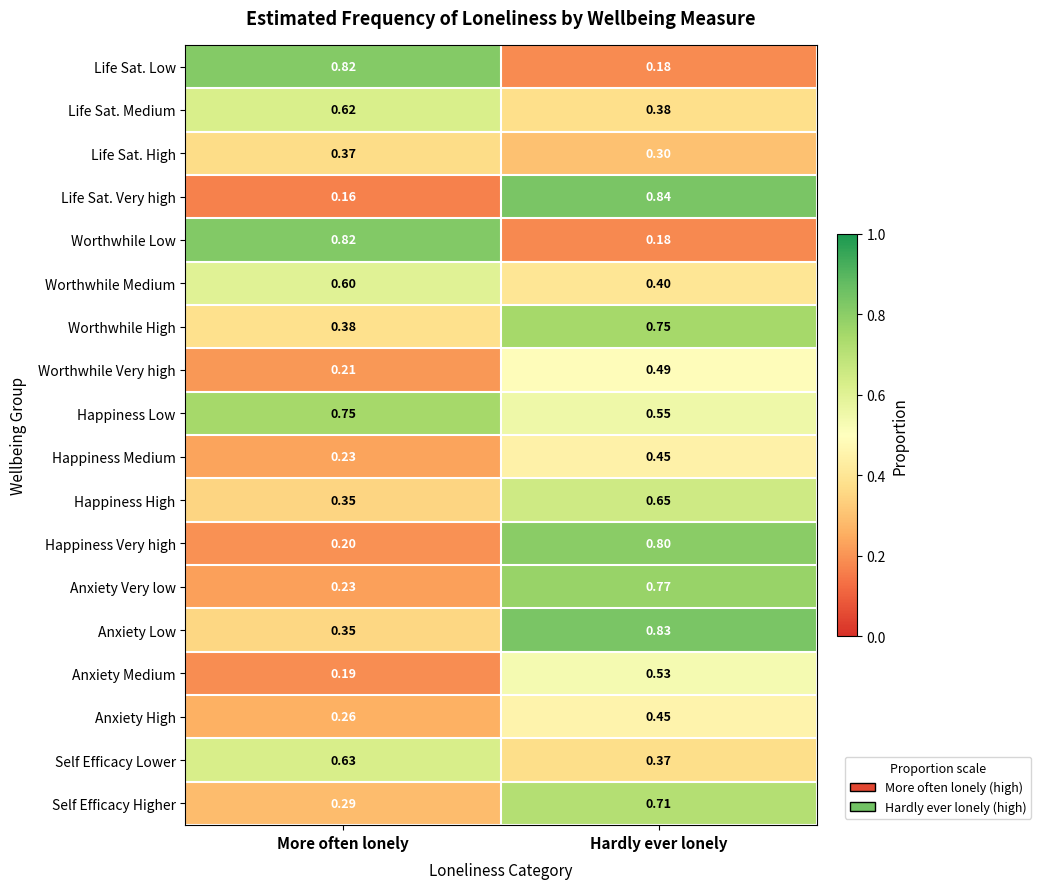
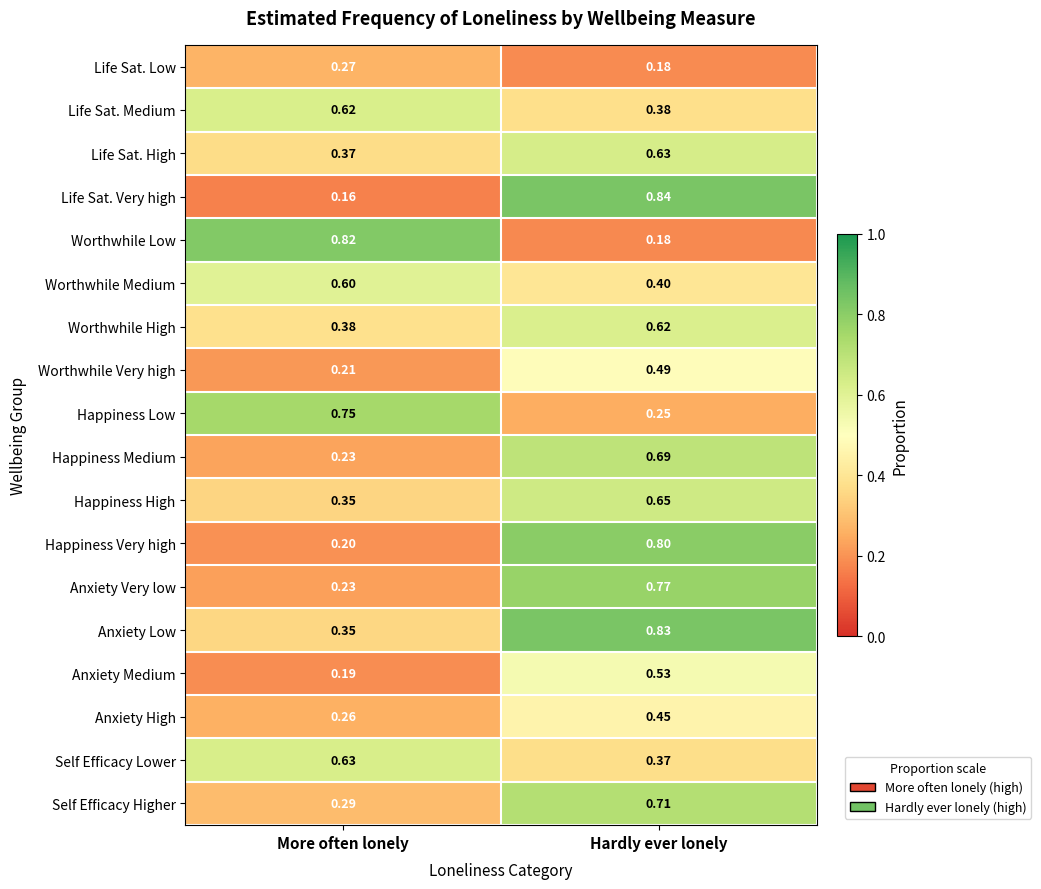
Life Sat. Low, More often lonely: 0.82 -> 0.27
Life Sat. High, Hardly ever lonely: 0.30 -> 0.63
Worthwhile High, Hardly ever lonely: 0.75 -> 0.62
Happiness Low, Hardly ever lonely: 0.55 -> 0.25
Happiness Medium, Hardly ever lonely: 0.45 -> 0.69
